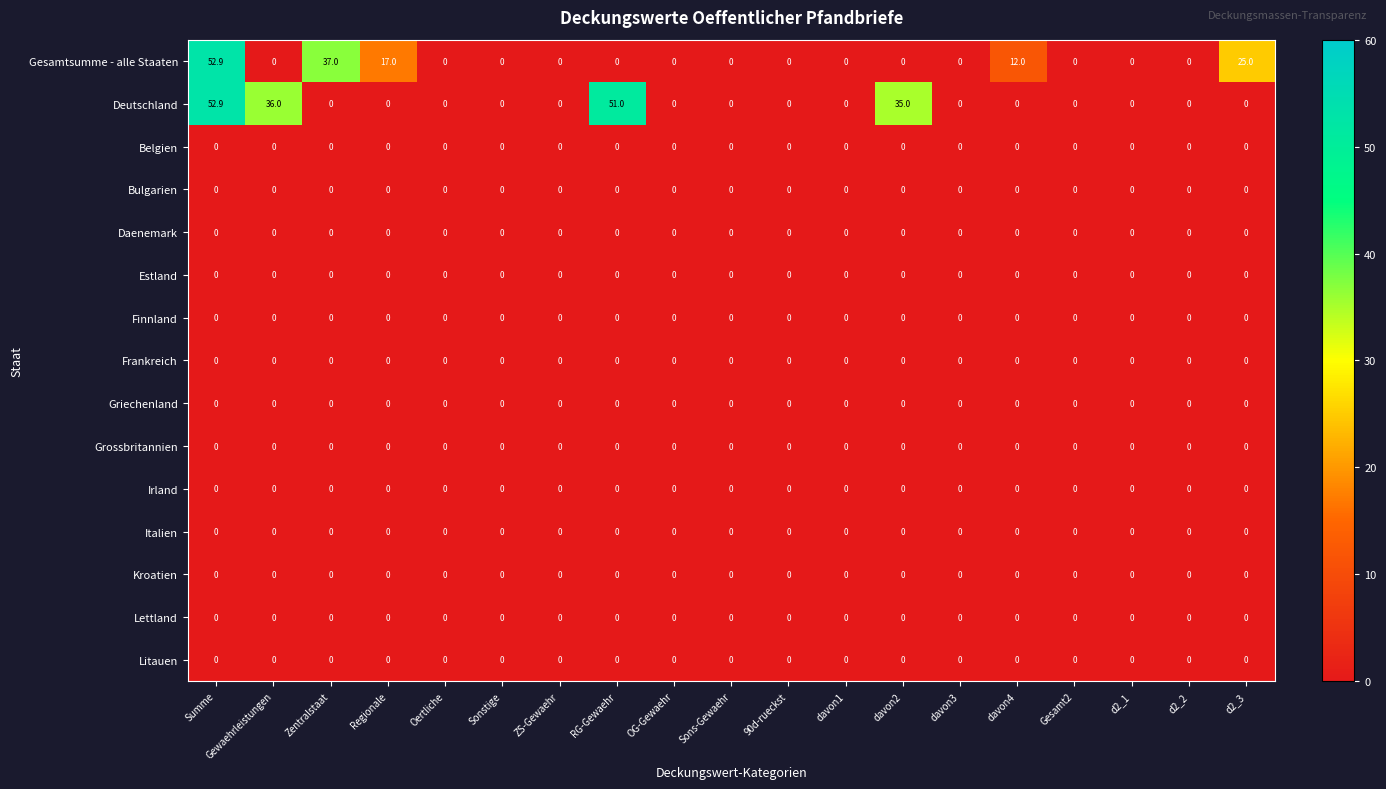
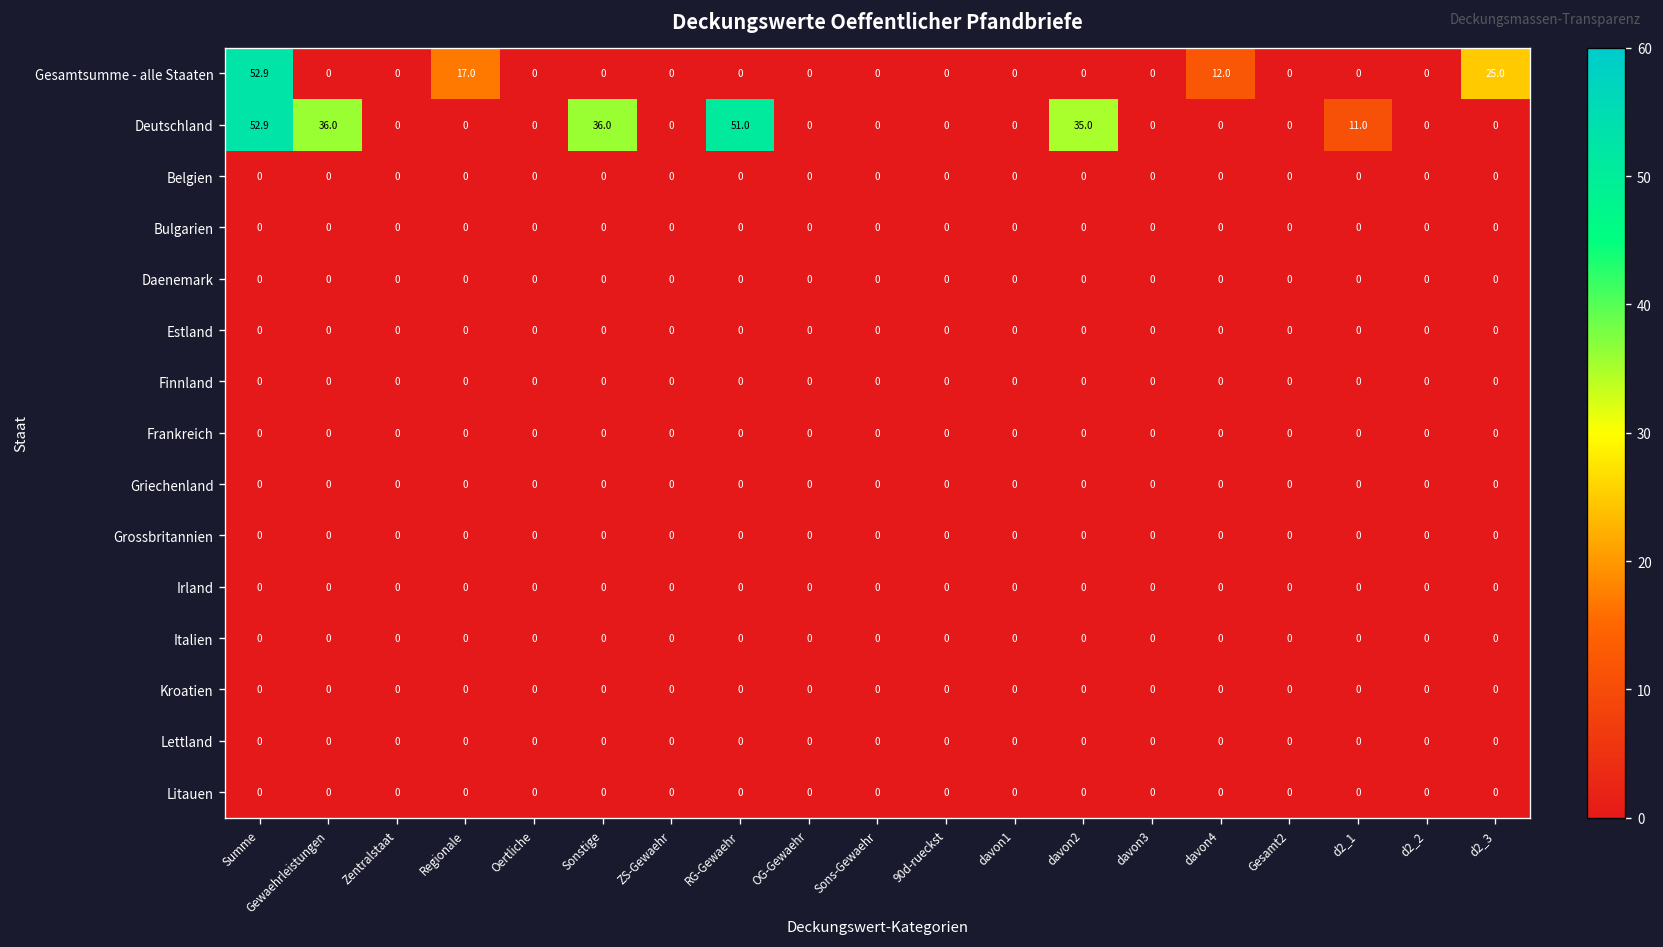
Gesamtsumme - alle Staaten, Zentralstaat: 37.0 -> 0
Deutschland, Sonstige: 0 -> 36.0
Deutschland, d2_1: 0 -> 11.0
